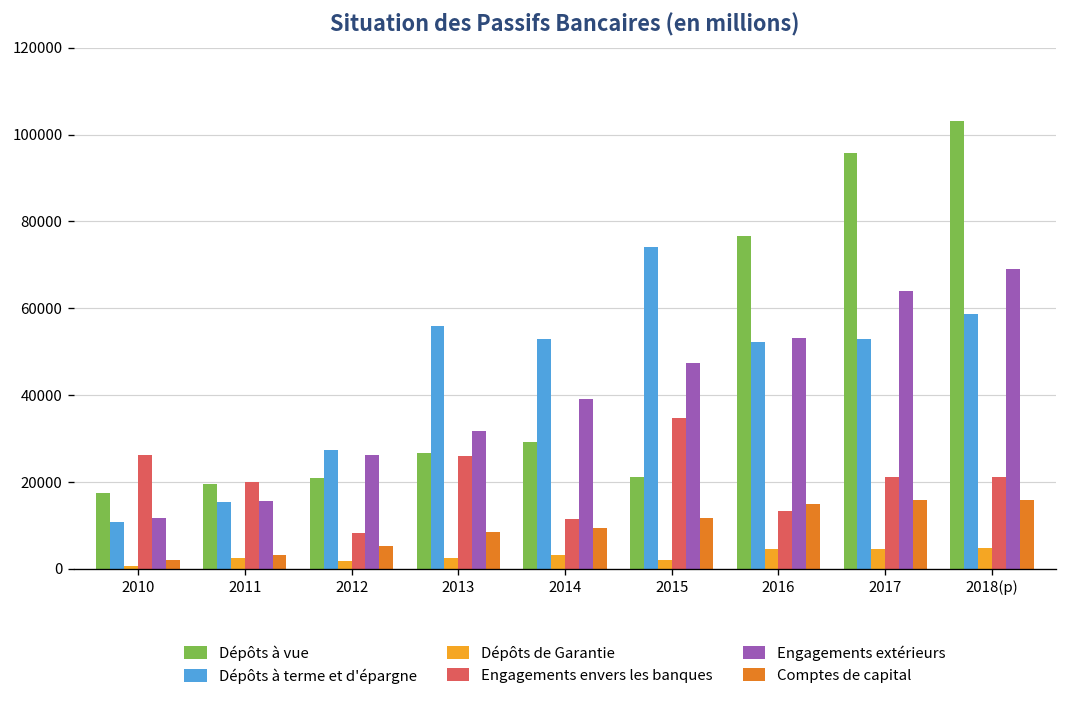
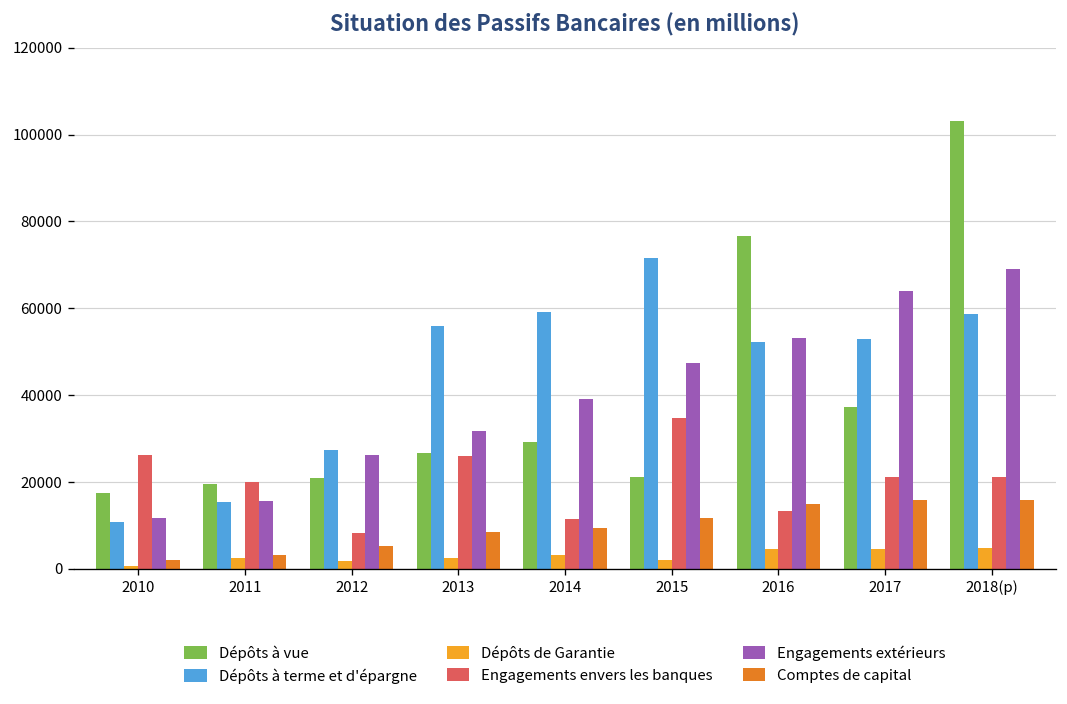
Dépôts à terme et d'épargne, 2014: 53000 -> 59000
Dépôts à terme et d'épargne, 2015: 74000 -> 71000
Dépôts à vue, 2017: 96000 -> 37000
